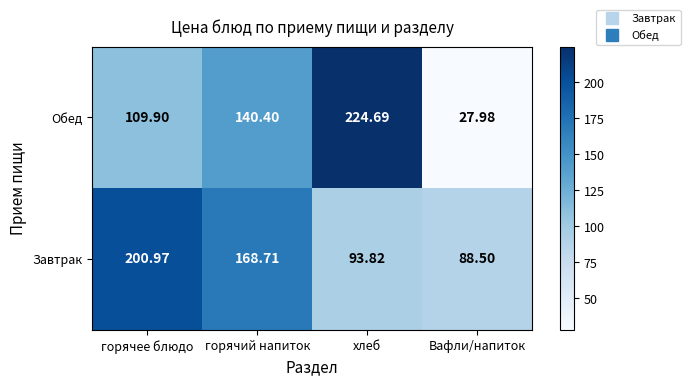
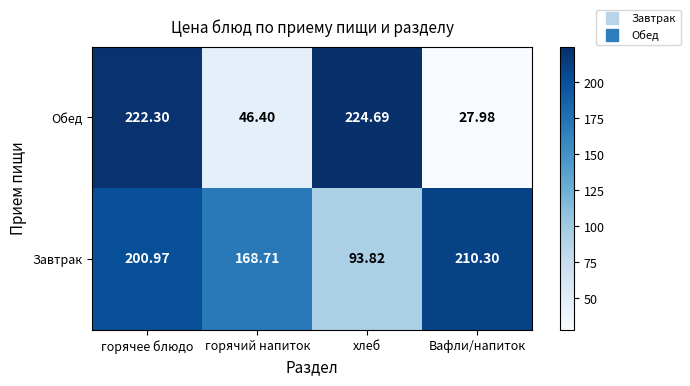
Обед, горячее блюдо: 109.90 -> 222.30
Обед, горячий напиток: 140.40 -> 46.40
Завтрак, Вафли/напиток: 88.50 -> 210.30
